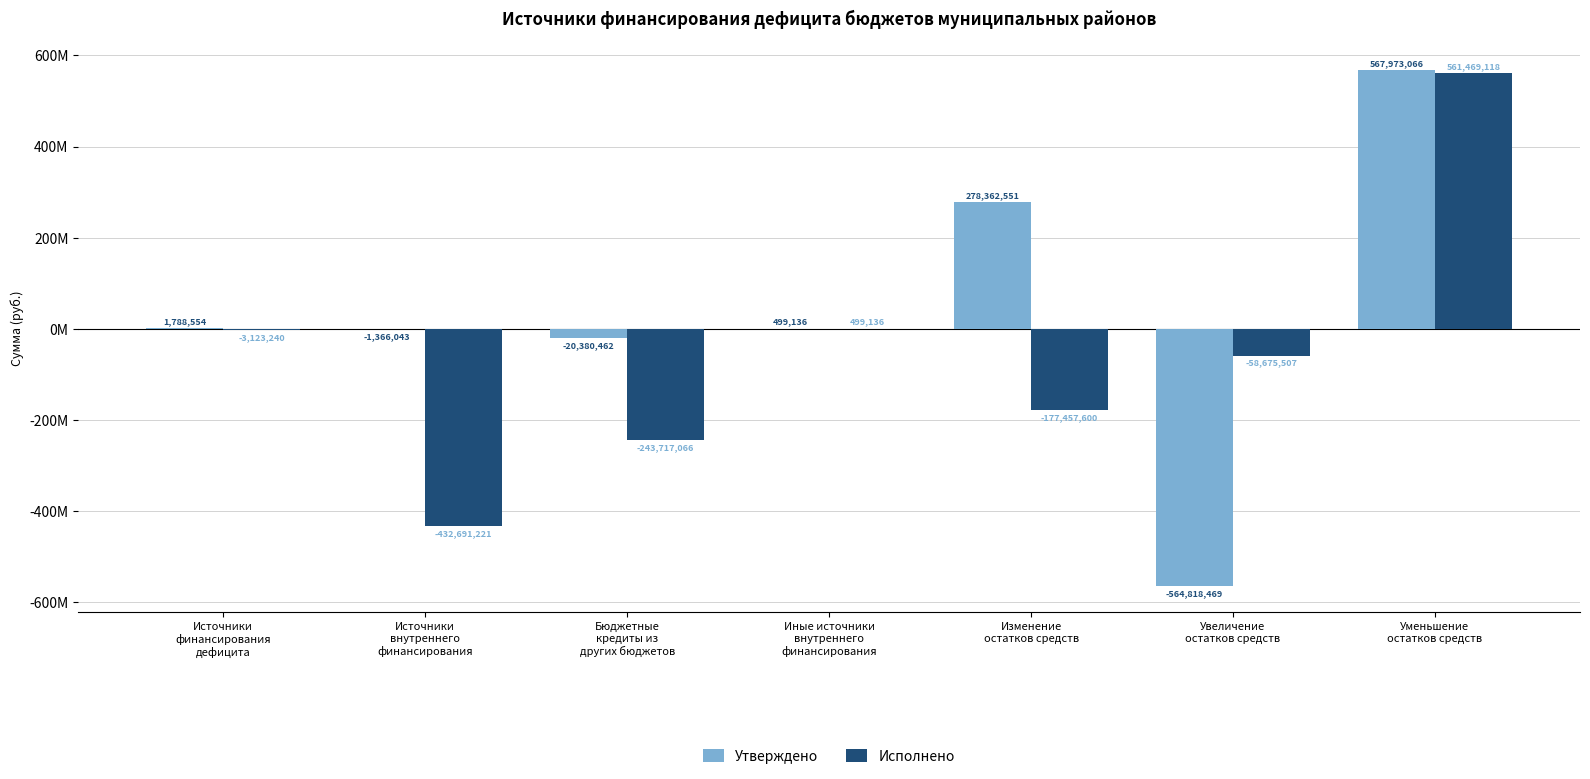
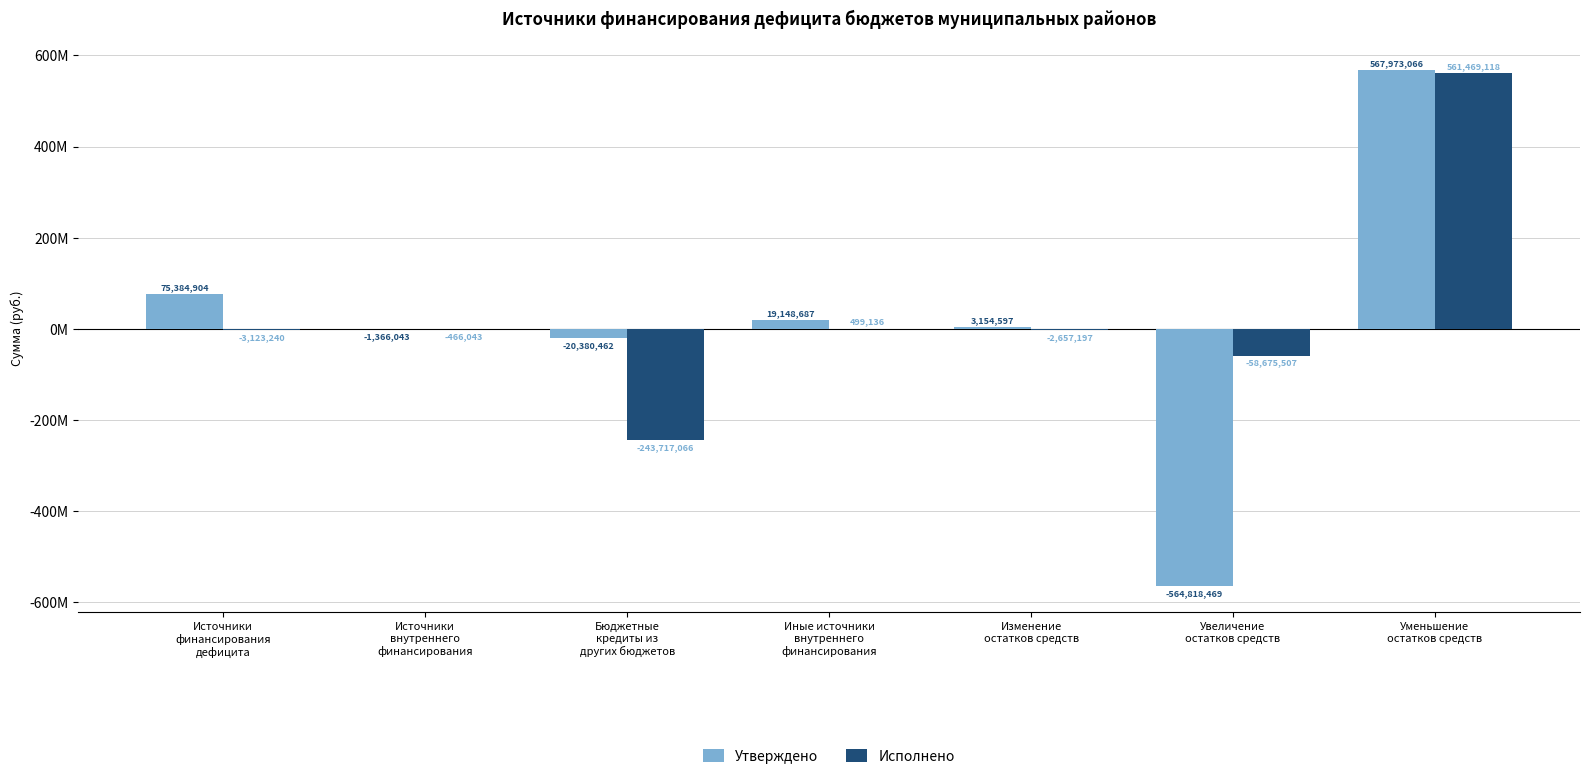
Утверждено, Источники финансирования дефицита: 1,788,554 -> 75,384,904
Исполнено, Источники внутреннего финансирования: -432,691,221 -> -466,043
Утверждено, Иные источники внутреннего финансирования: 499,136 -> 19,148,687
Утверждено, Изменение остатков средств: 278,362,551 -> 3,154,597
Исполнено, Изменение остатков средств: -177,457,600 -> -2,657,197
